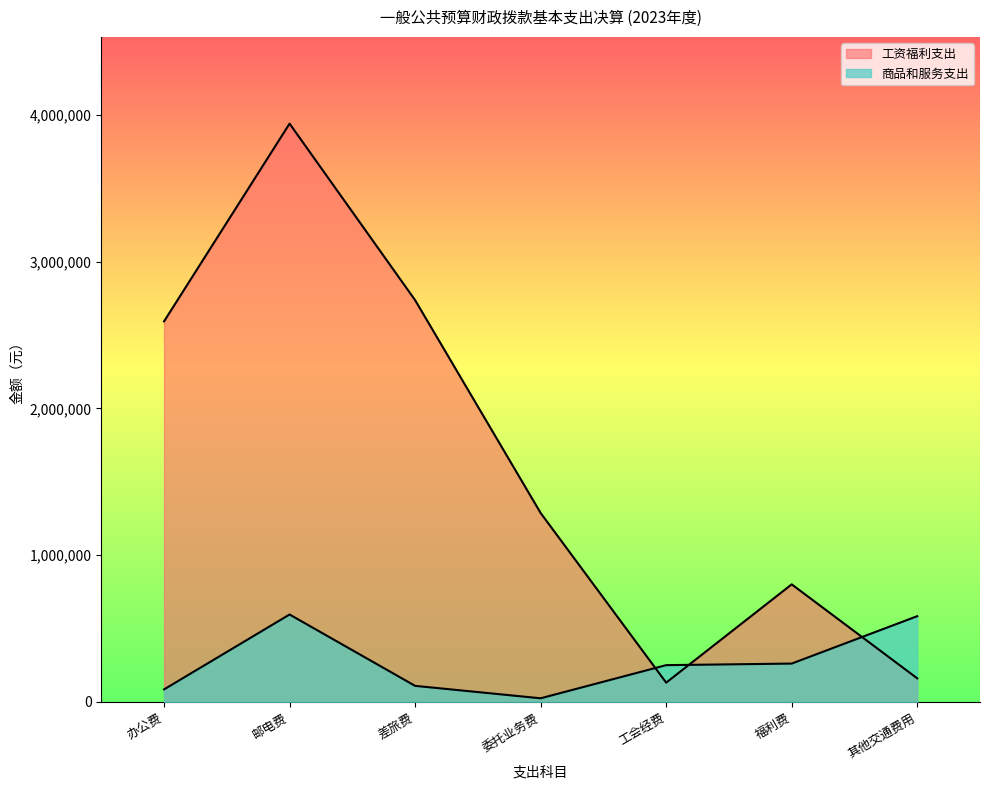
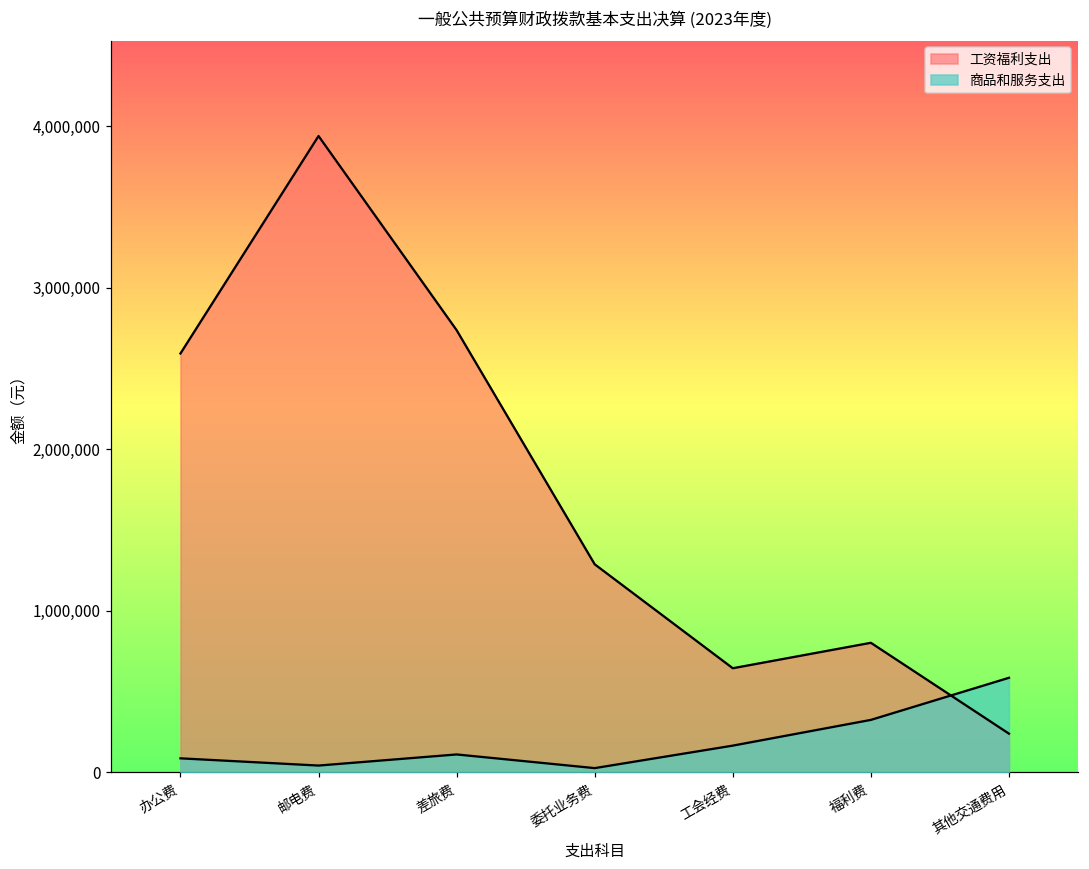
商品和服务支出, 邮电费: 600,000 -> 40,000
工资福利支出, 工会经费: 130,000 -> 640,000
商品和服务支出, 工会经费: 250,000 -> 160,000
商品和服务支出, 福利费: 260,000 -> 320,000
工资福利支出, 其他交通费用: 160,000 -> 240,000
